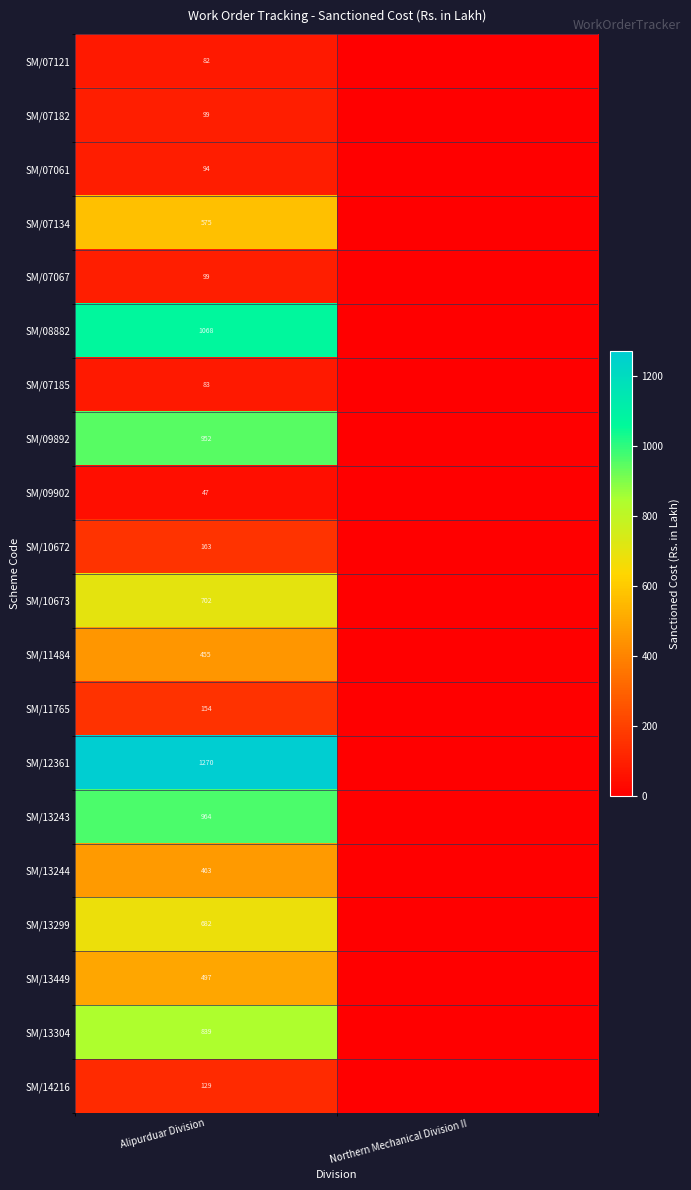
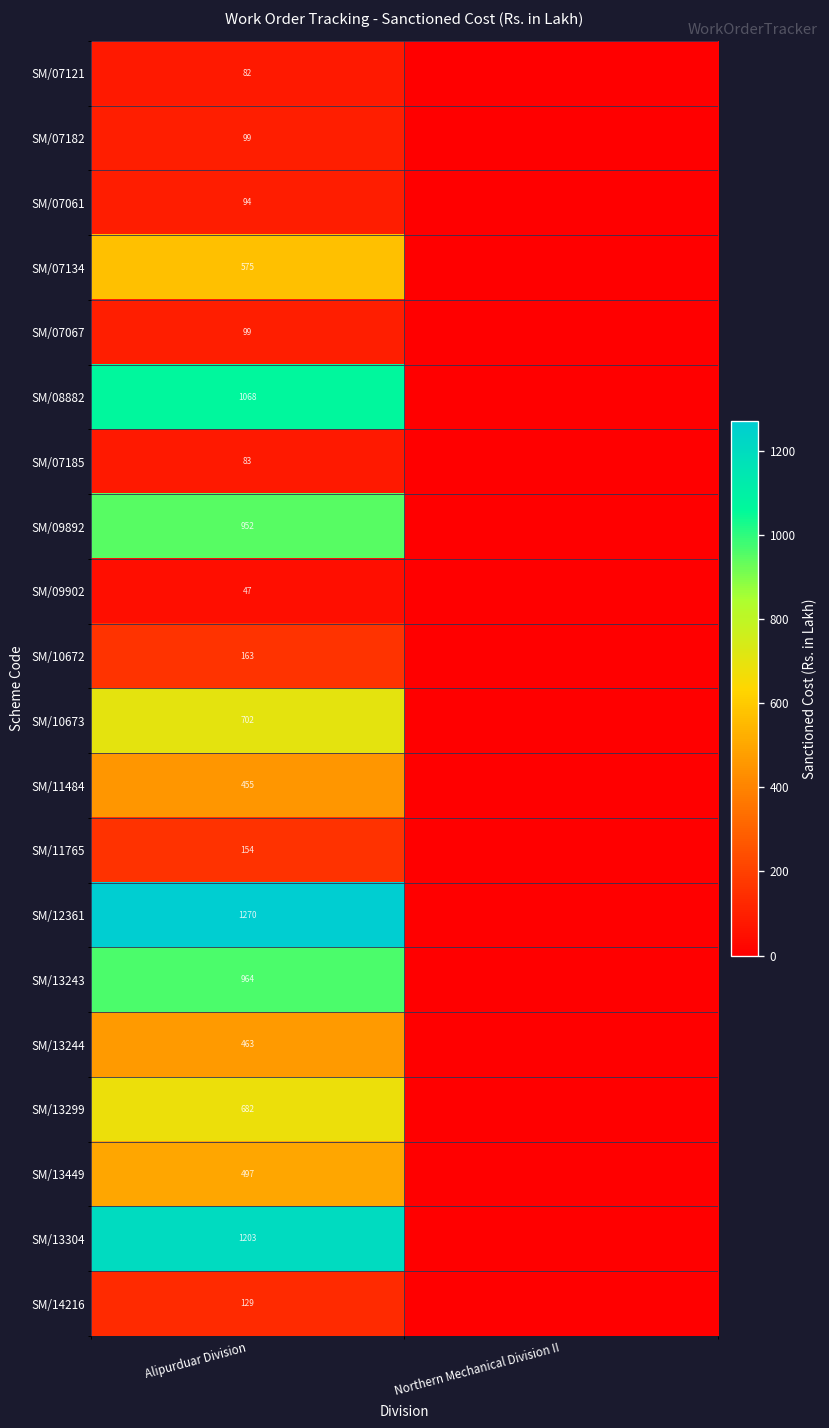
SM/13304, Alipurduar Division: 839 -> 1203
